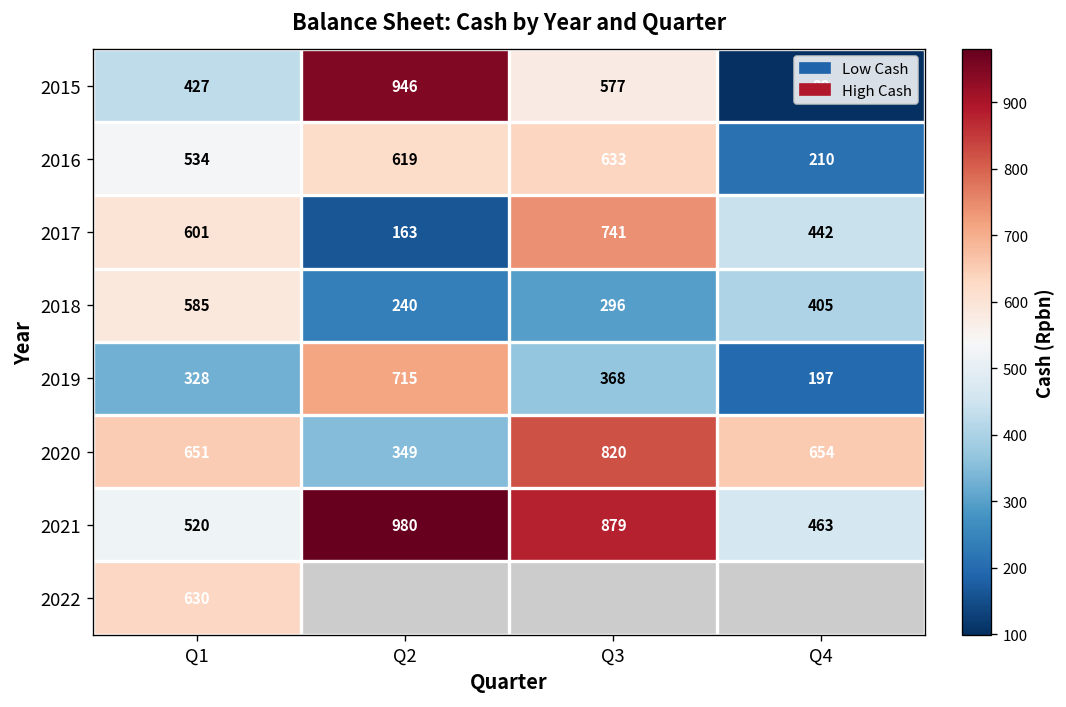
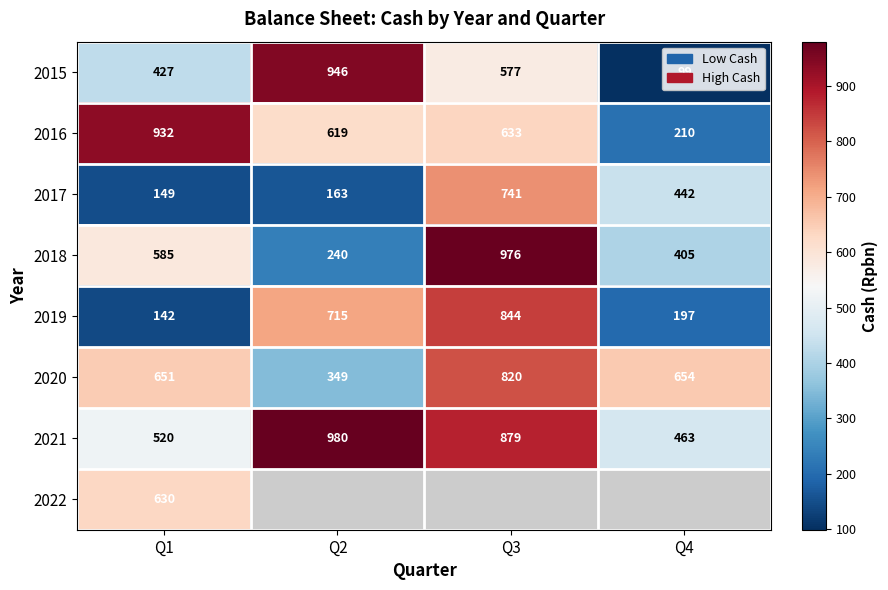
2016, Q1: 534 -> 932
2017, Q1: 601 -> 149
2018, Q3: 296 -> 976
2019, Q1: 328 -> 142
2019, Q3: 368 -> 844
